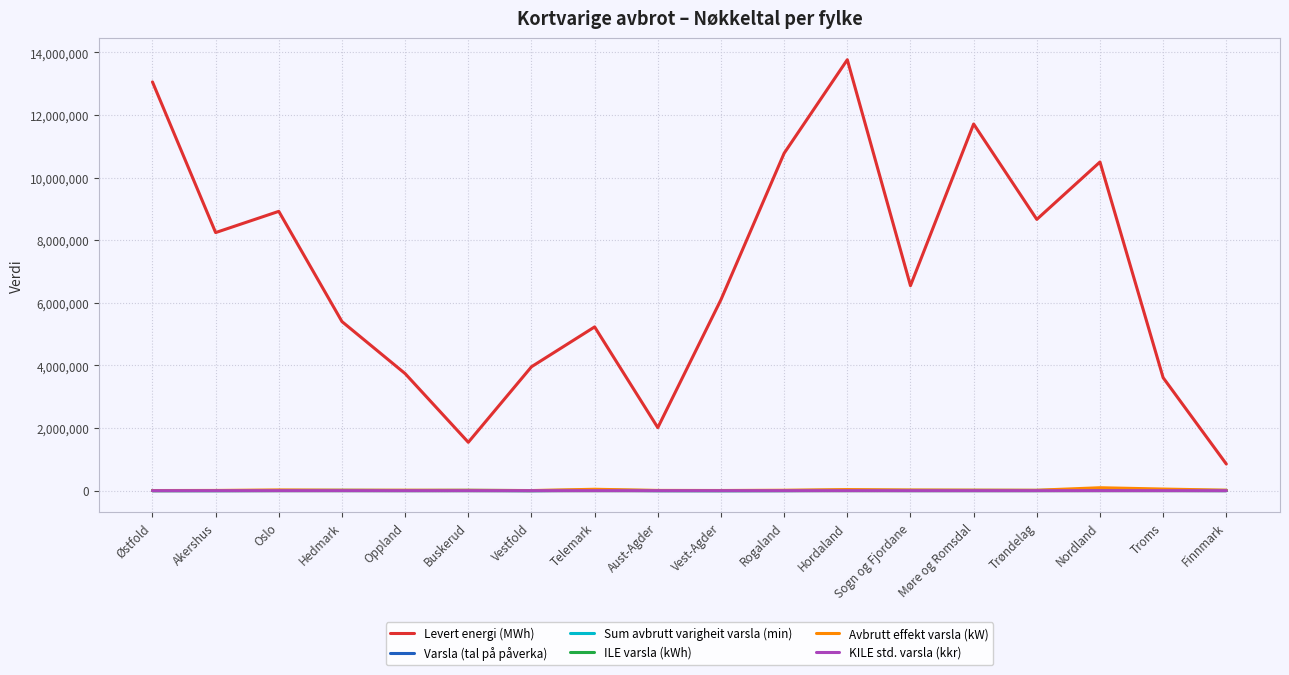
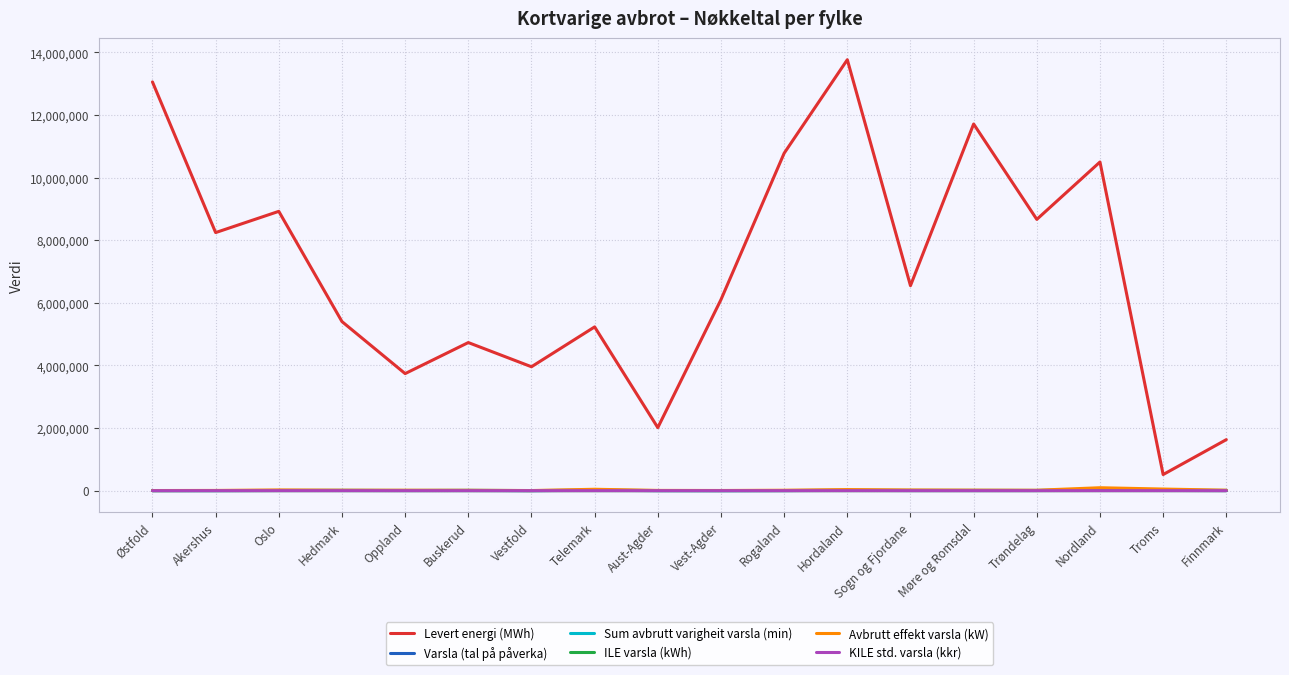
Levert energi (MWh), Buskerud: 1,500,000 -> 4,700,000
Levert energi (MWh), Troms: 3,600,000 -> 500,000
Levert energi (MWh), Finnmark: 900,000 -> 1,600,000
